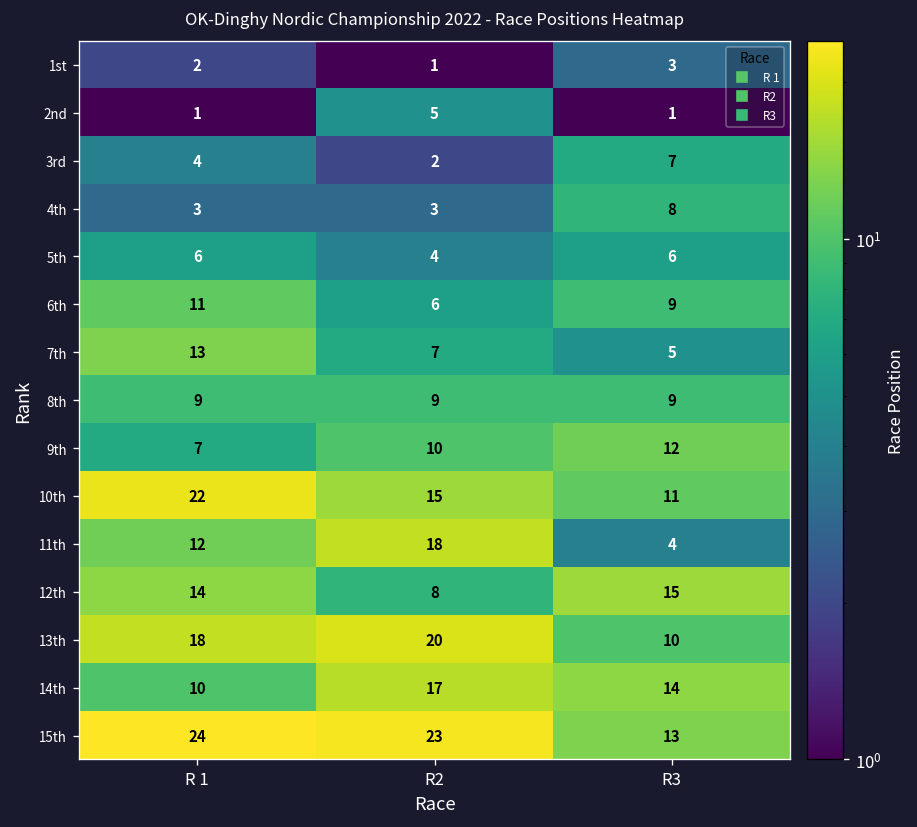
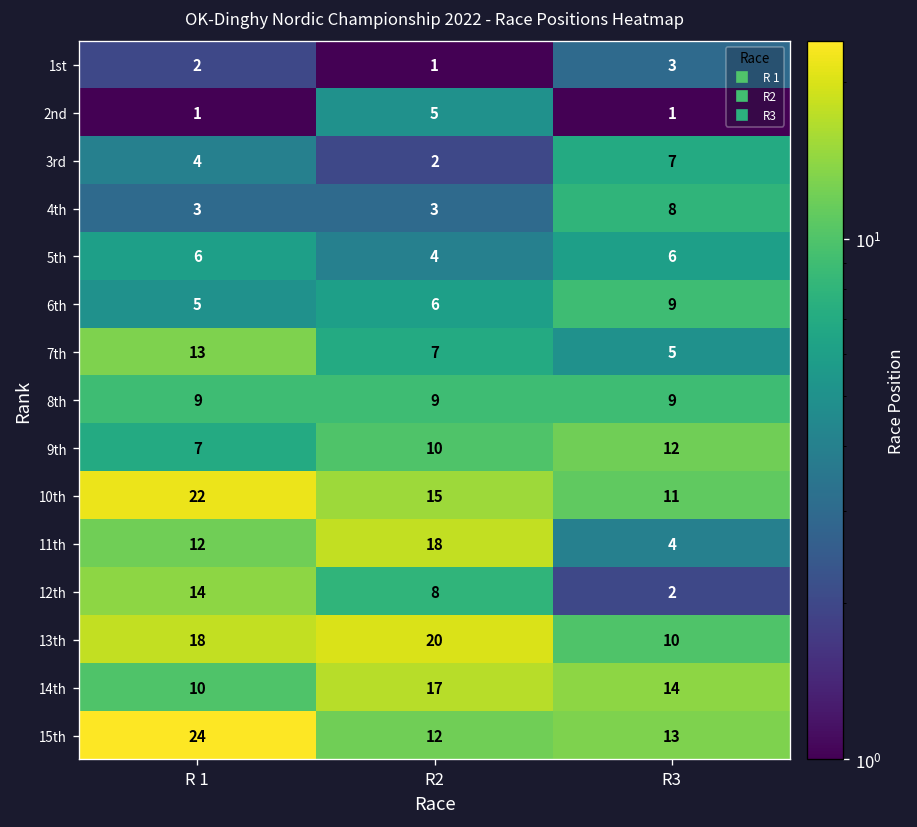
6th, R 1: 11 -> 5
12th, R3: 15 -> 2
15th, R2: 23 -> 12
